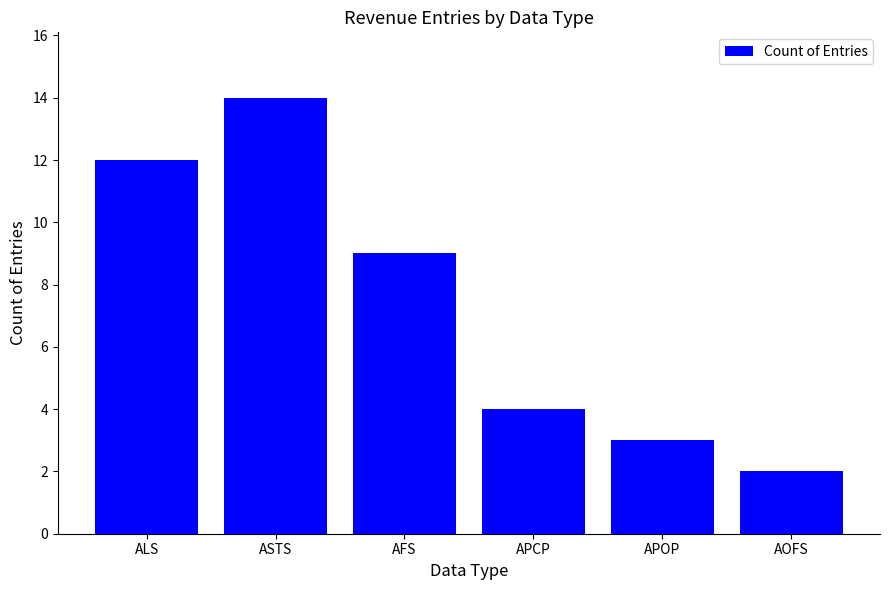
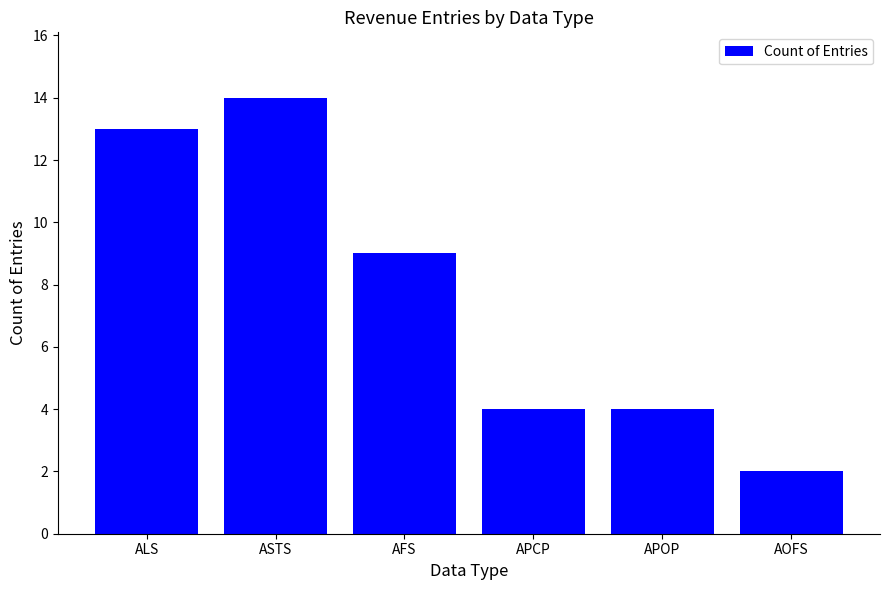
ALS: 12 -> 13
APOP: 3 -> 4
